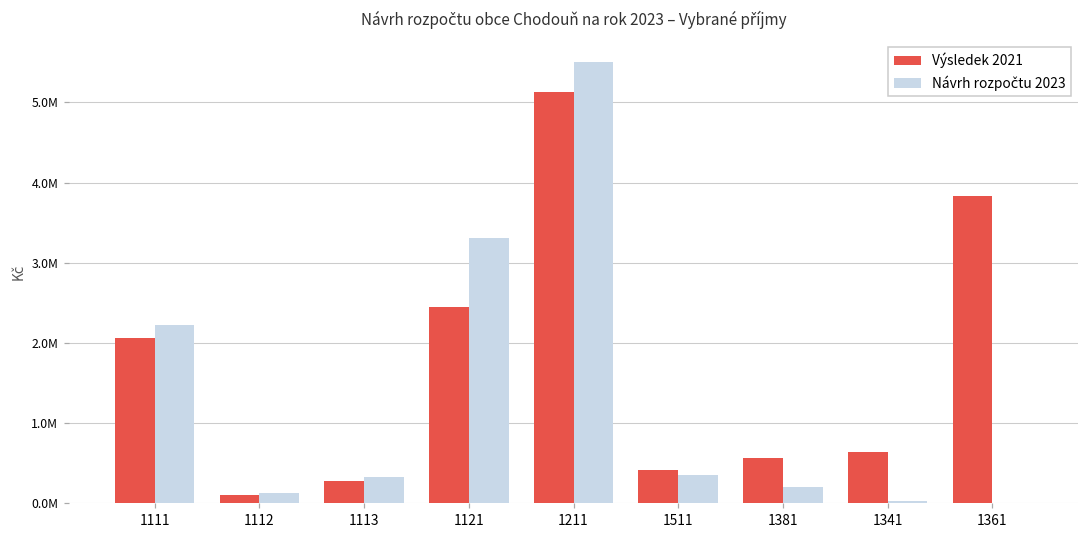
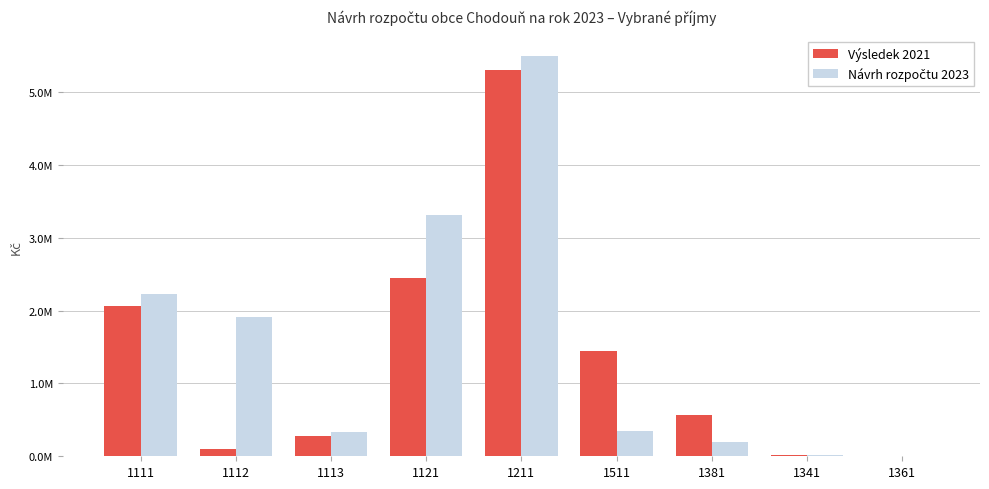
Návrh rozpočtu 2023, 1112: 100000 -> 1900000
Výsledek 2021, 1211: 5100000 -> 5300000
Výsledek 2021, 1511: 400000 -> 1400000
Výsledek 2021, 1341: 600000 -> 0
Výsledek 2021, 1361: 3800000 -> 0
